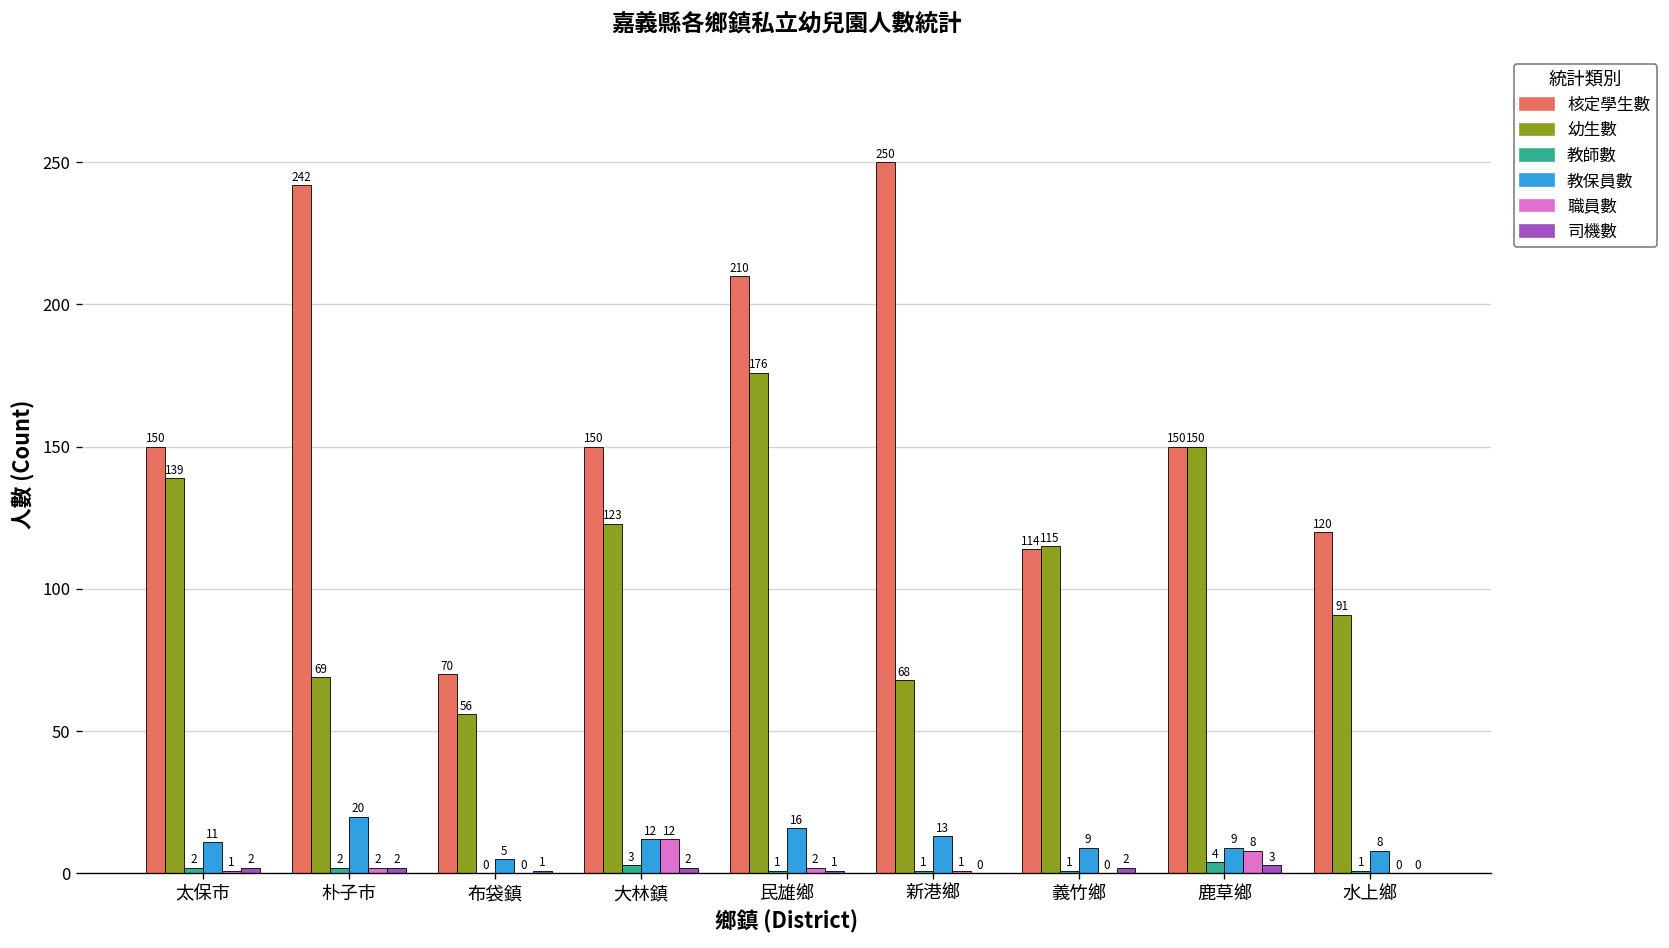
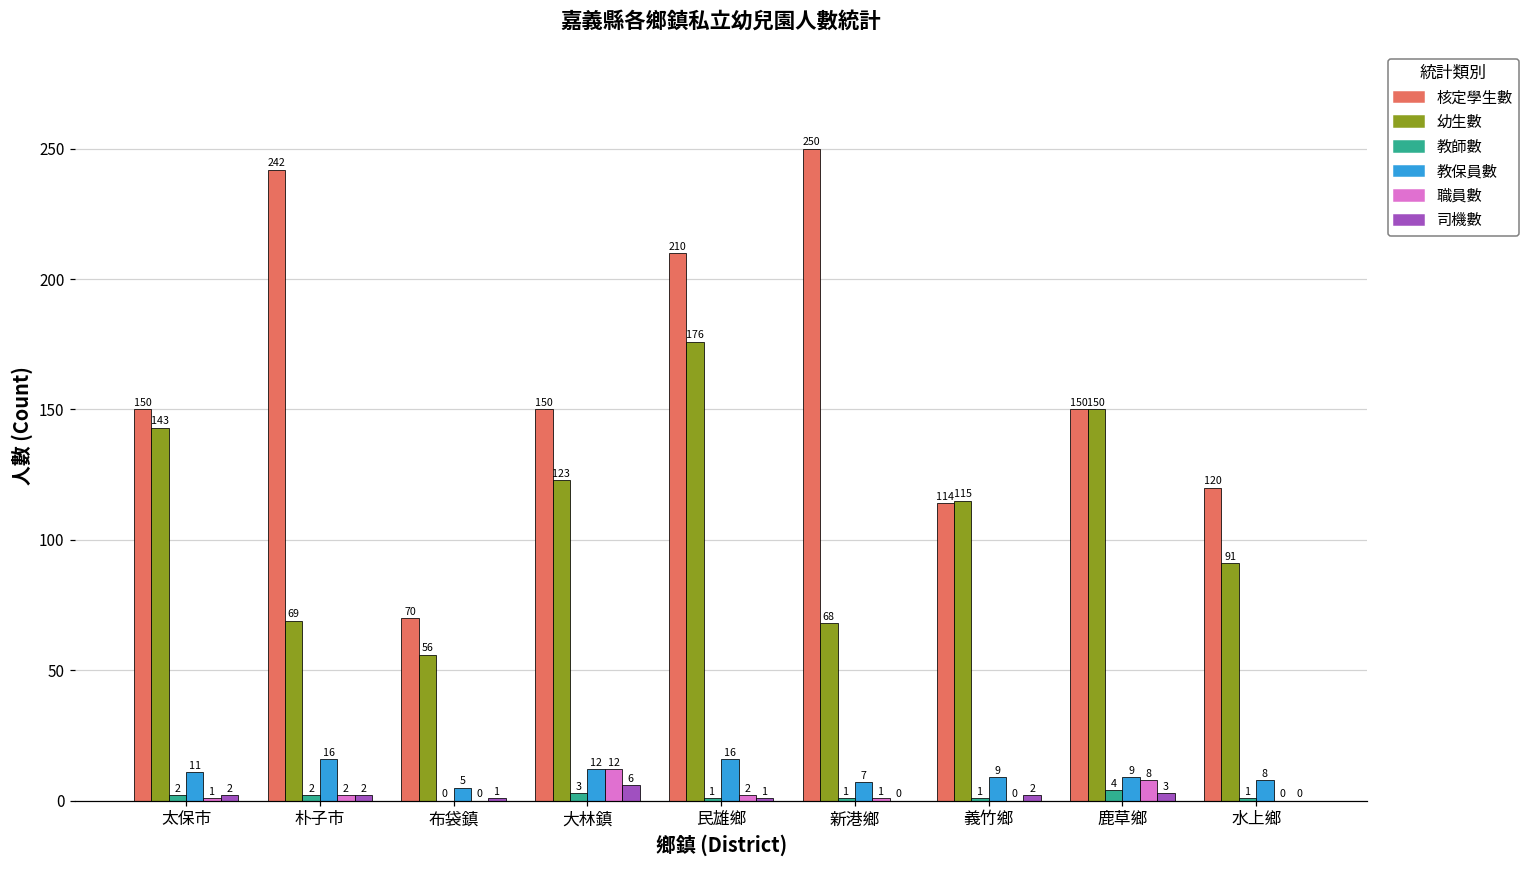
幼生數, 太保市: 139 -> 143
教保員數, 朴子市: 20 -> 16
司機數, 大林鎮: 2 -> 6
教保員數, 新港鄉: 13 -> 7
